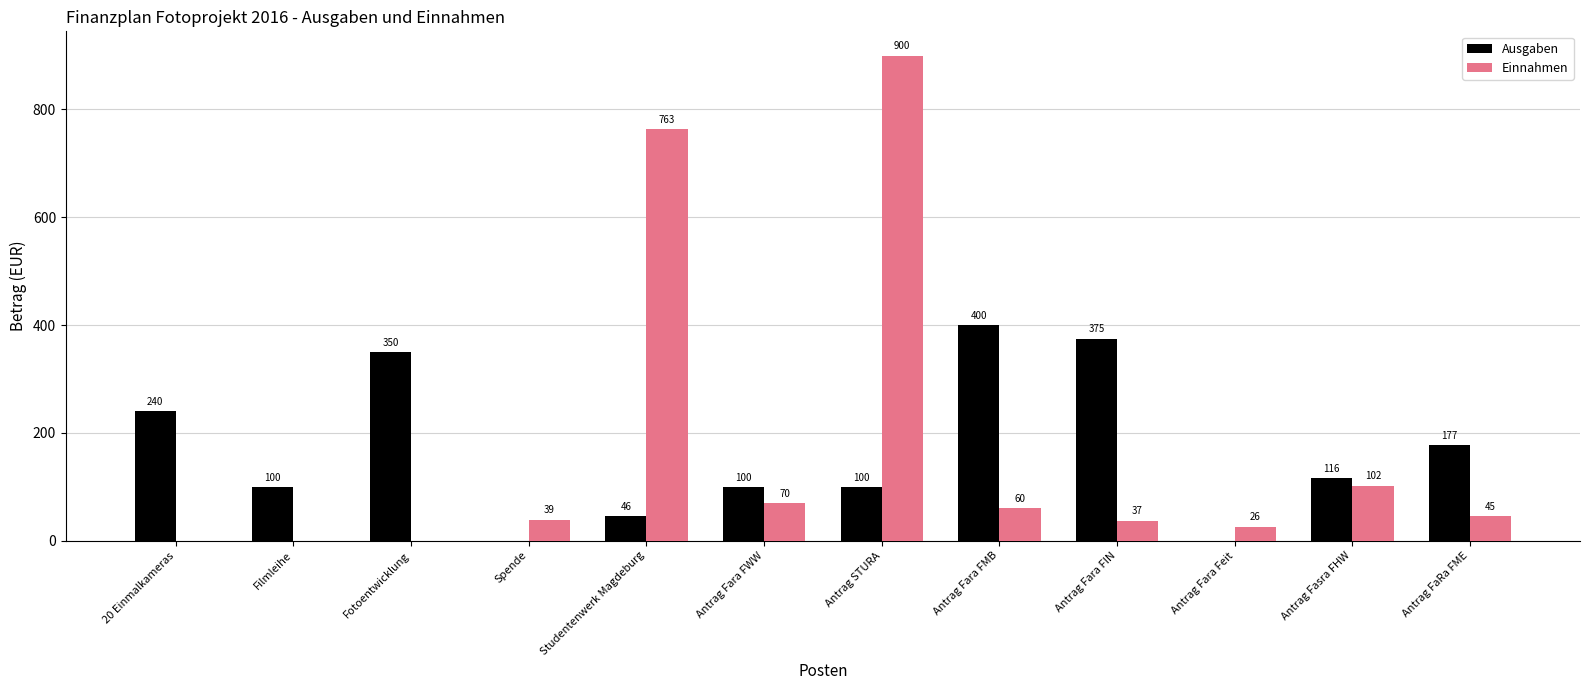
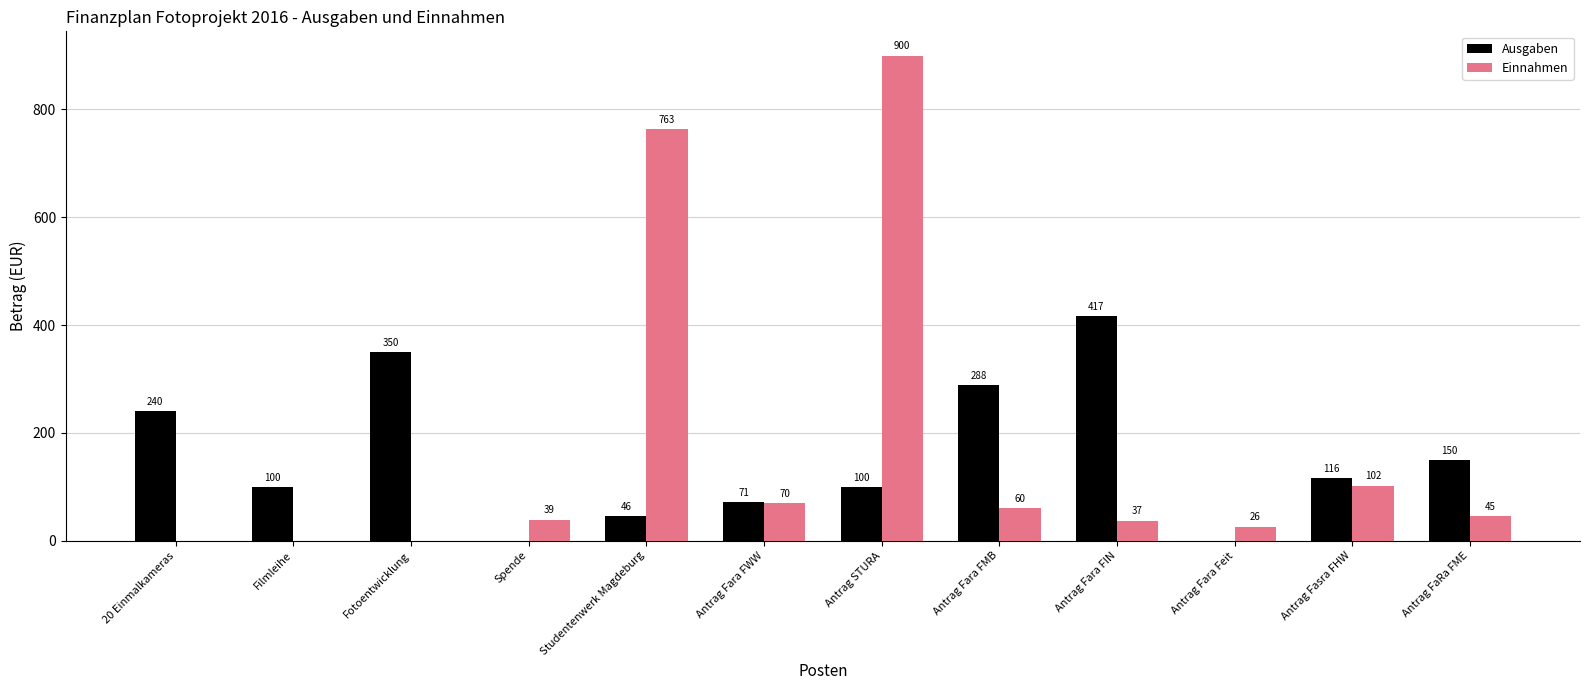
Ausgaben, Antrag Fara FWW: 100 -> 71
Ausgaben, Antrag Fara FMB: 400 -> 288
Ausgaben, Antrag Fara FIN: 375 -> 417
Ausgaben, Antrag FaRa FME: 177 -> 150
